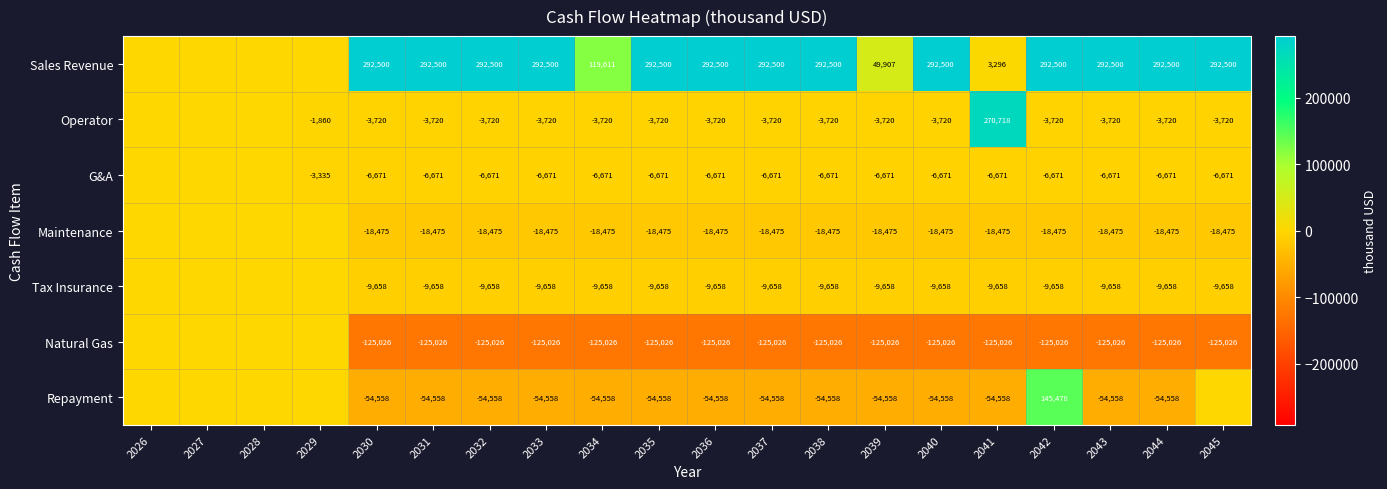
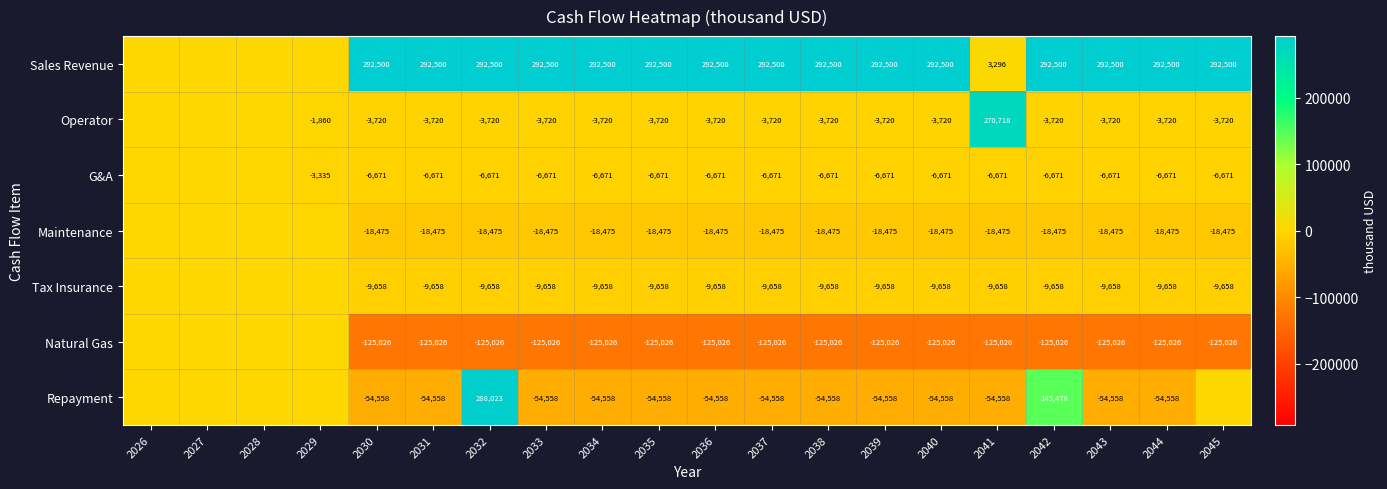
Sales Revenue, 2034: 119,611 -> 292,500
Sales Revenue, 2039: 49,907 -> 292,500
Repayment, 2032: -54,558 -> 288,023
